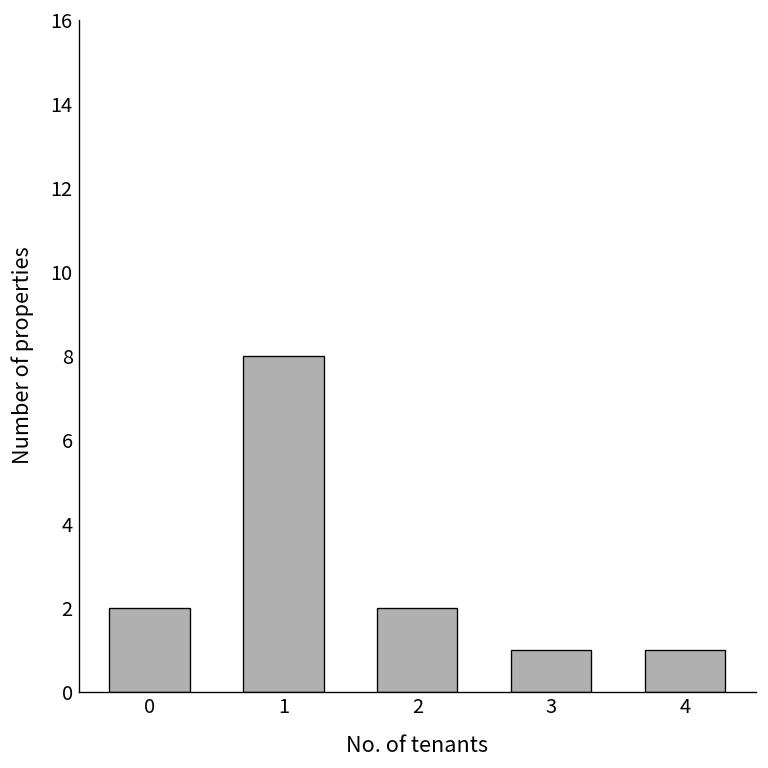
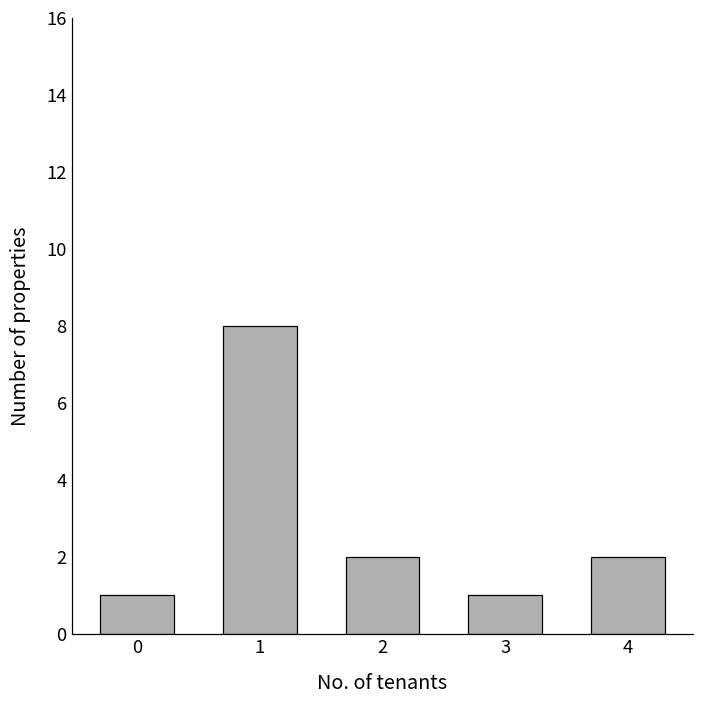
0: 2 -> 1
4: 1 -> 2
